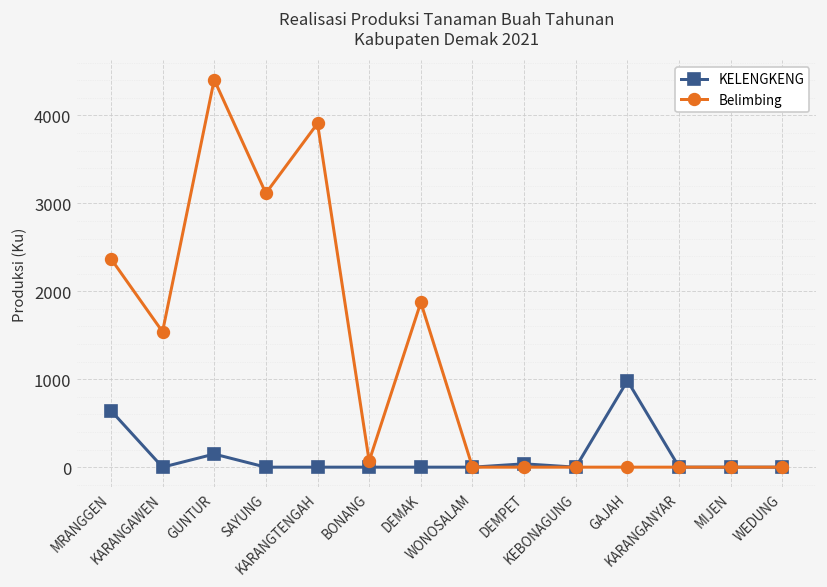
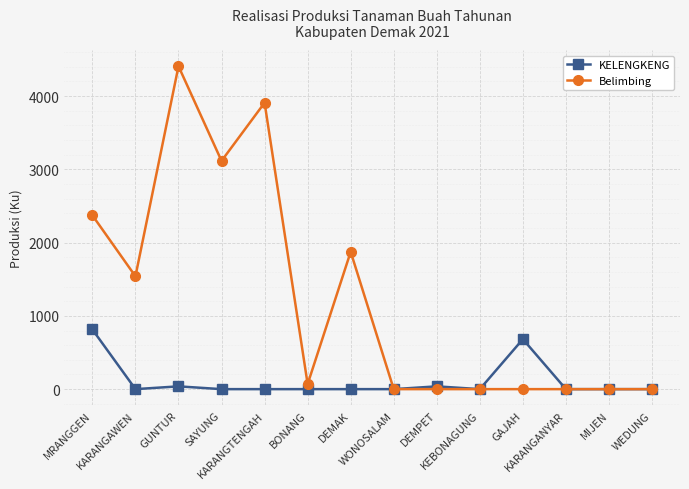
KELENGKENG, MRANGGEN: 600 -> 800
KELENGKENG, GUNTUR: 100 -> 0
KELENGKENG, GAJAH: 1000 -> 700
